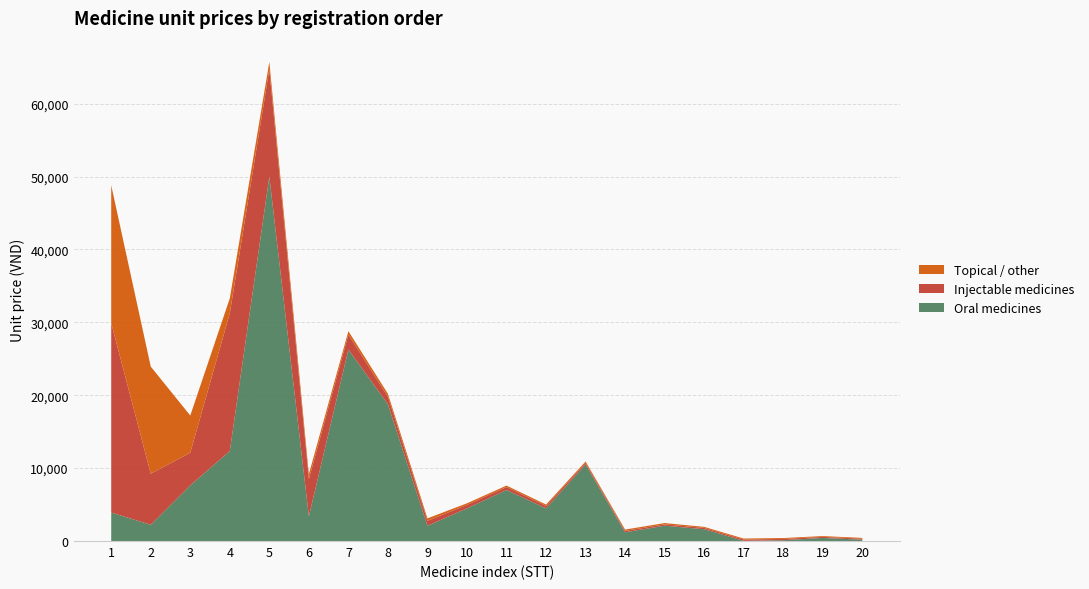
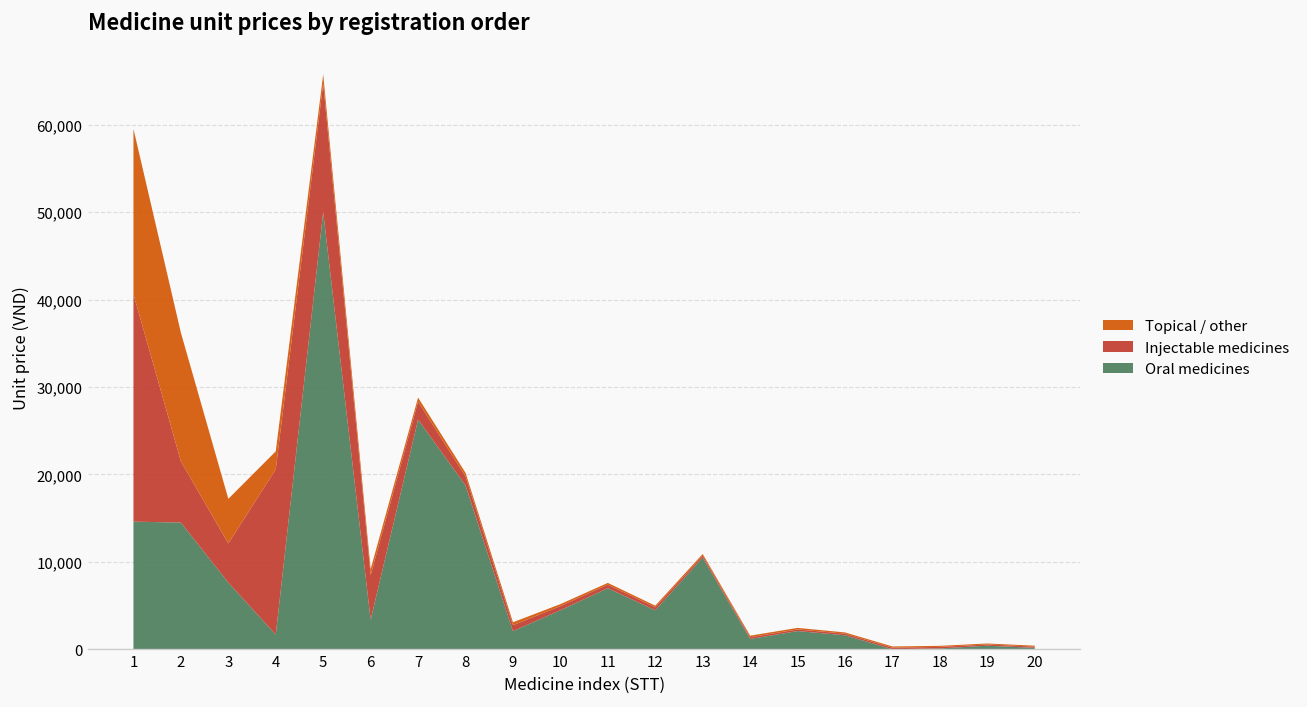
Oral medicines, 1: 4,000 -> 15,000
Oral medicines, 2: 2,000 -> 15,000
Oral medicines, 4: 12,000 -> 2,000
